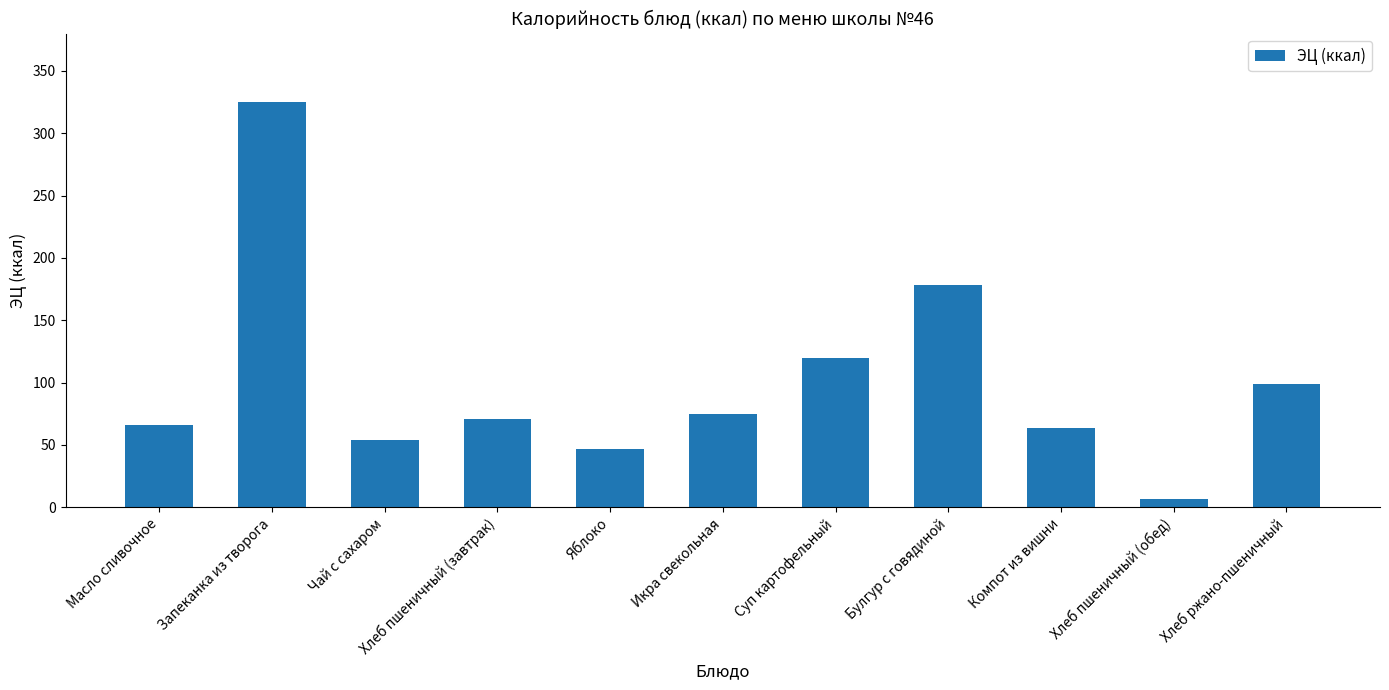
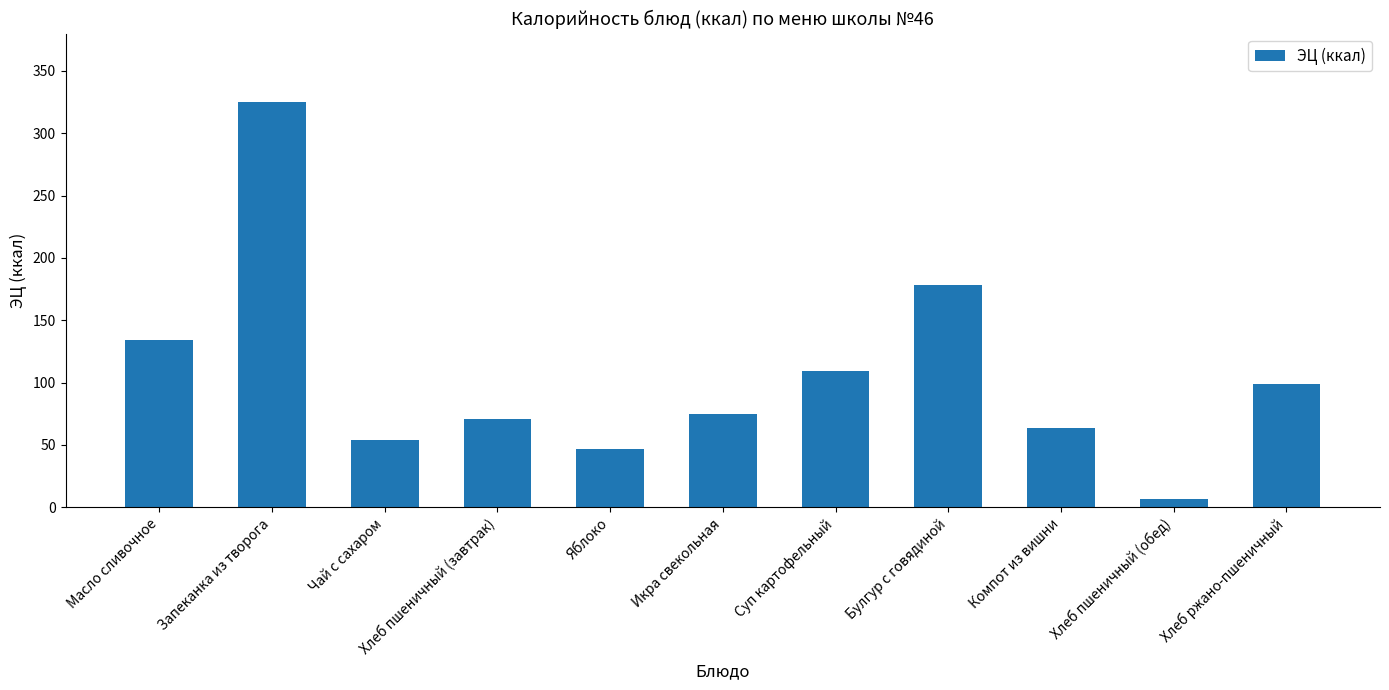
Масло сливочное: 66 -> 134
Суп картофельный: 120 -> 110
